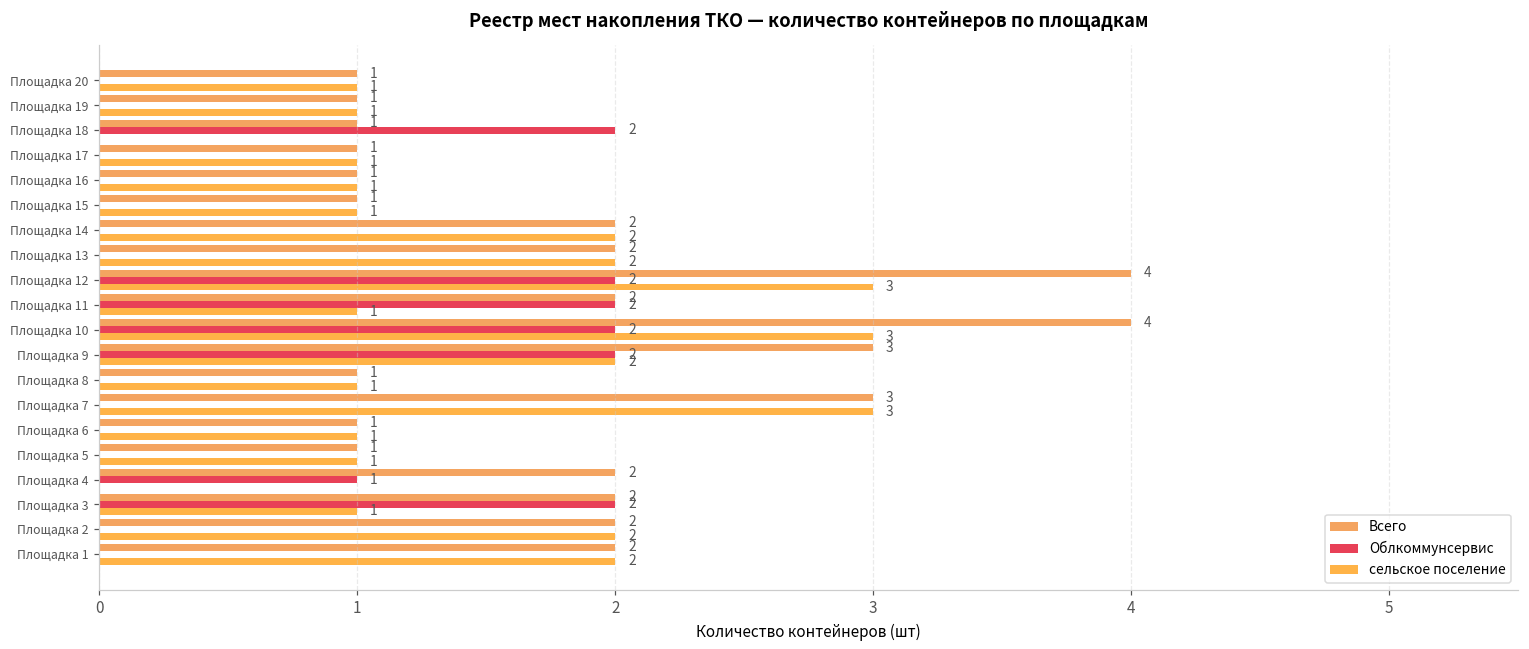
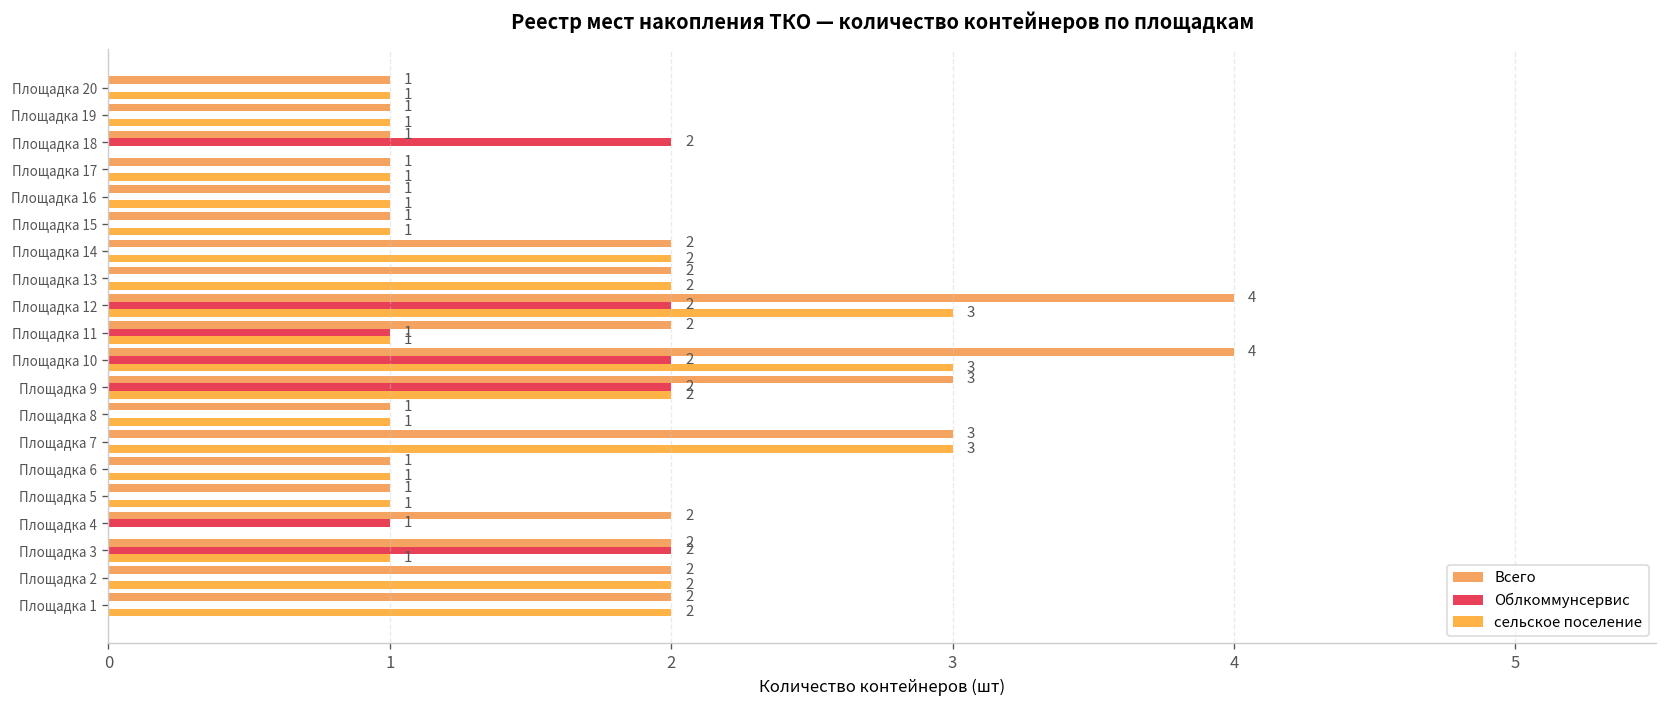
Облкоммунсервис, Площадка 11: 2 -> 1
